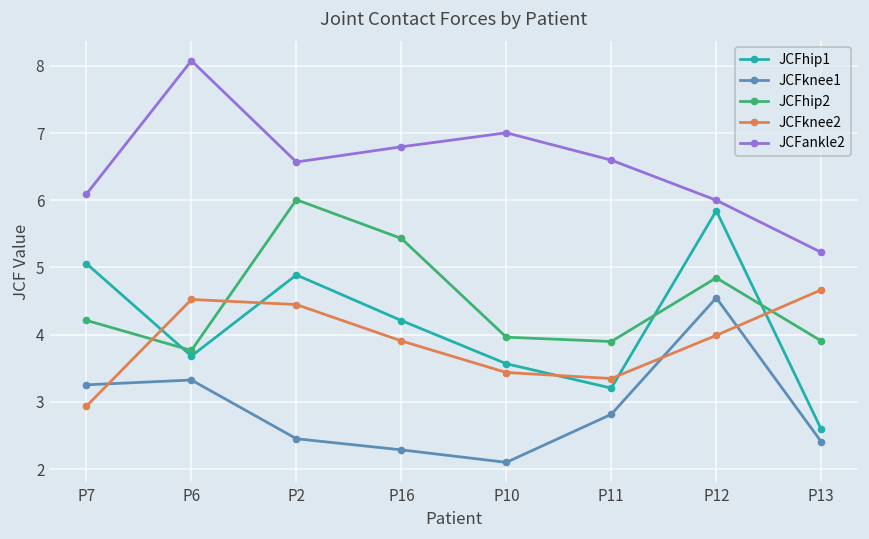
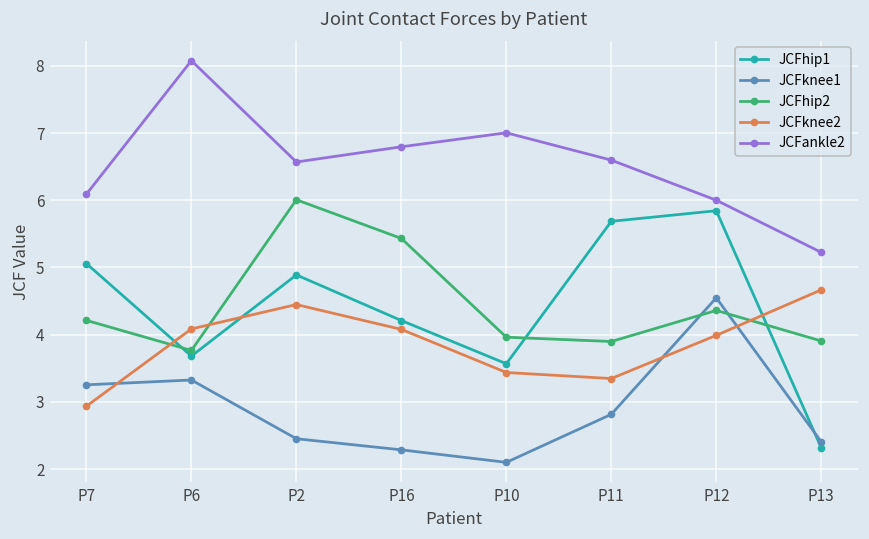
JCFknee2, P6: 4.5 -> 4.1
JCFknee2, P16: 3.9 -> 4.1
JCFhip1, P11: 3.2 -> 5.7
JCFhip2, P12: 4.8 -> 4.4
JCFhip1, P13: 2.6 -> 2.3
